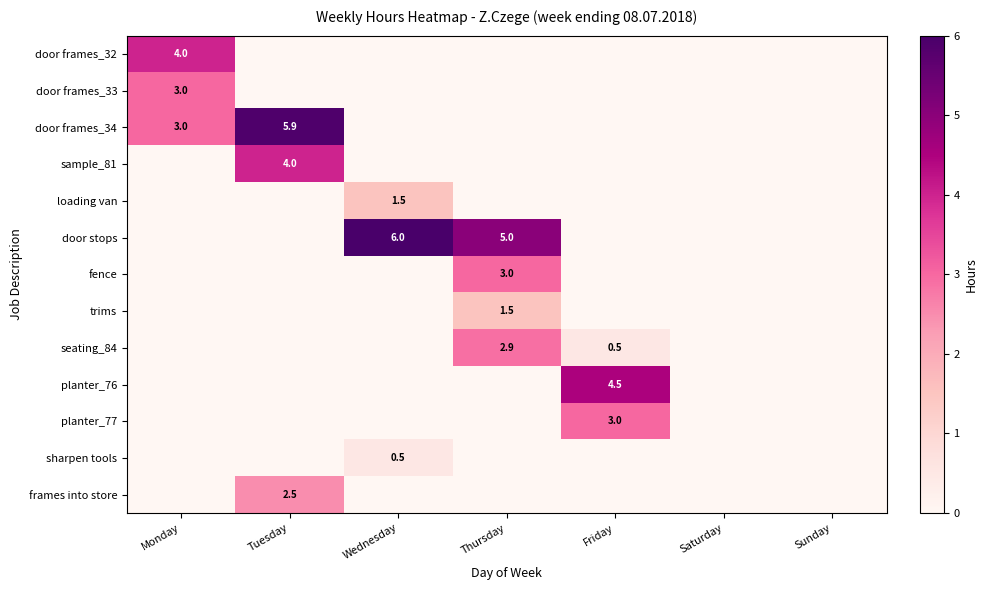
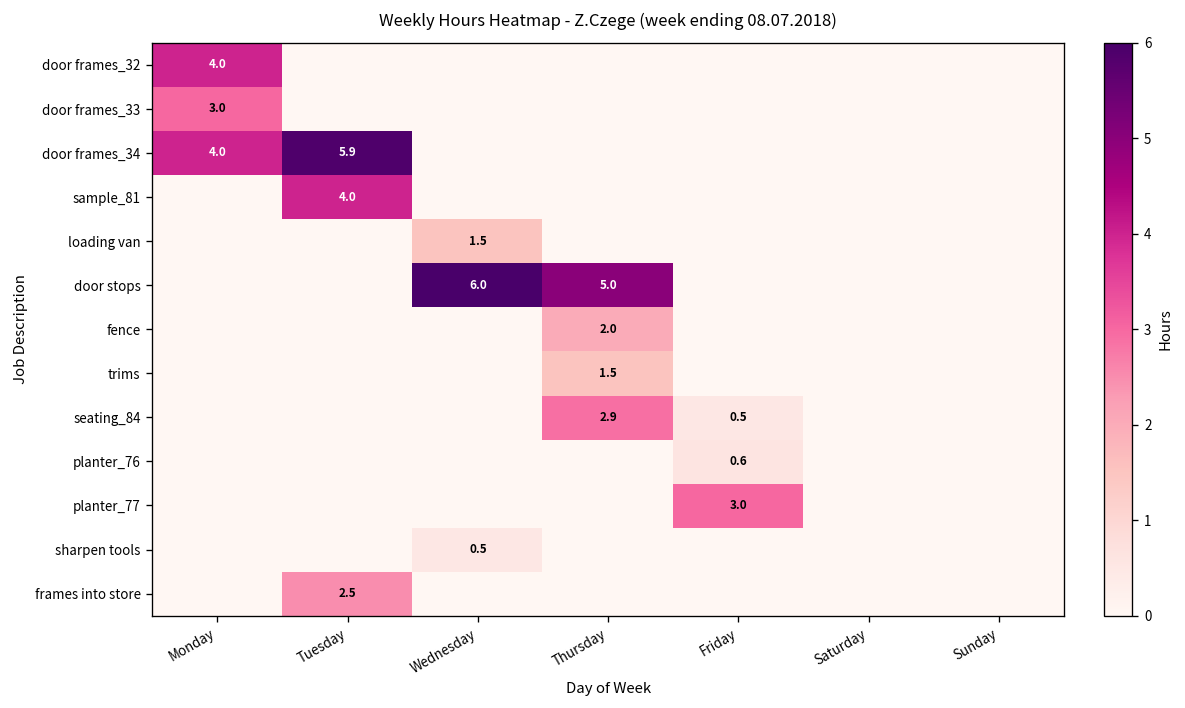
door frames_34, Monday: 3.0 -> 4.0
fence, Thursday: 3.0 -> 2.0
planter_76, Friday: 4.5 -> 0.6
